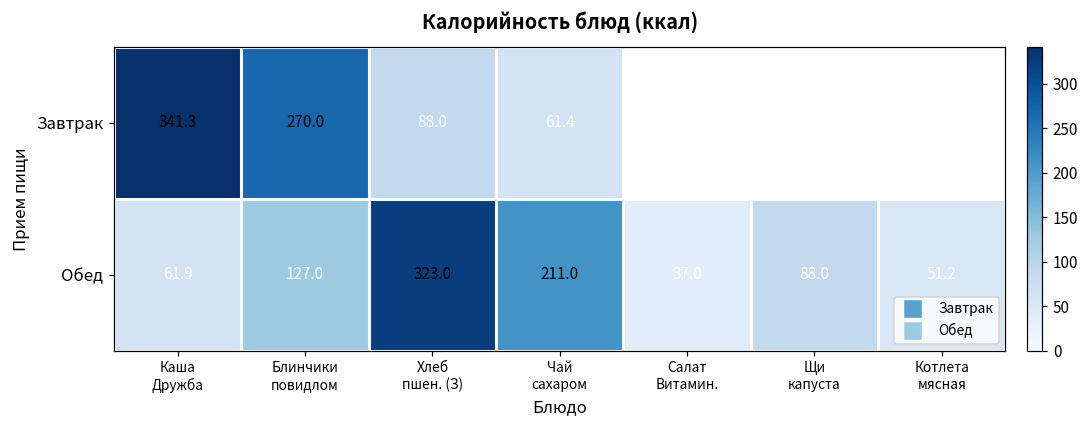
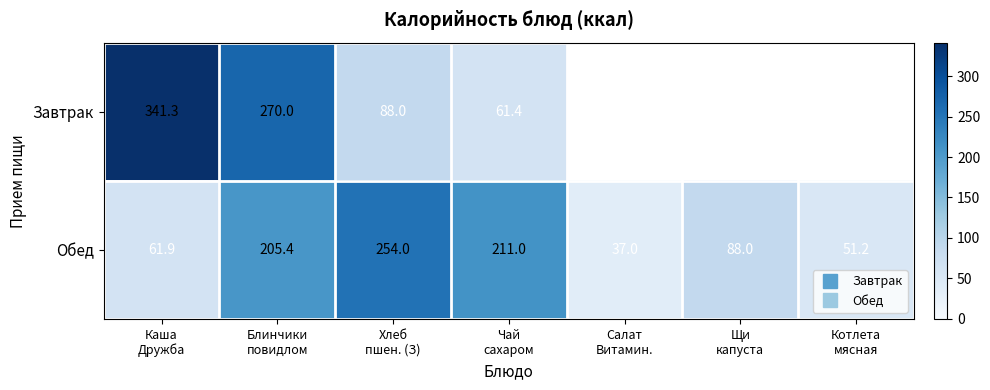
Обед, Блинчики повидлом: 127.0 -> 205.4
Обед, Хлеб пшен. (З): 323.0 -> 254.0
